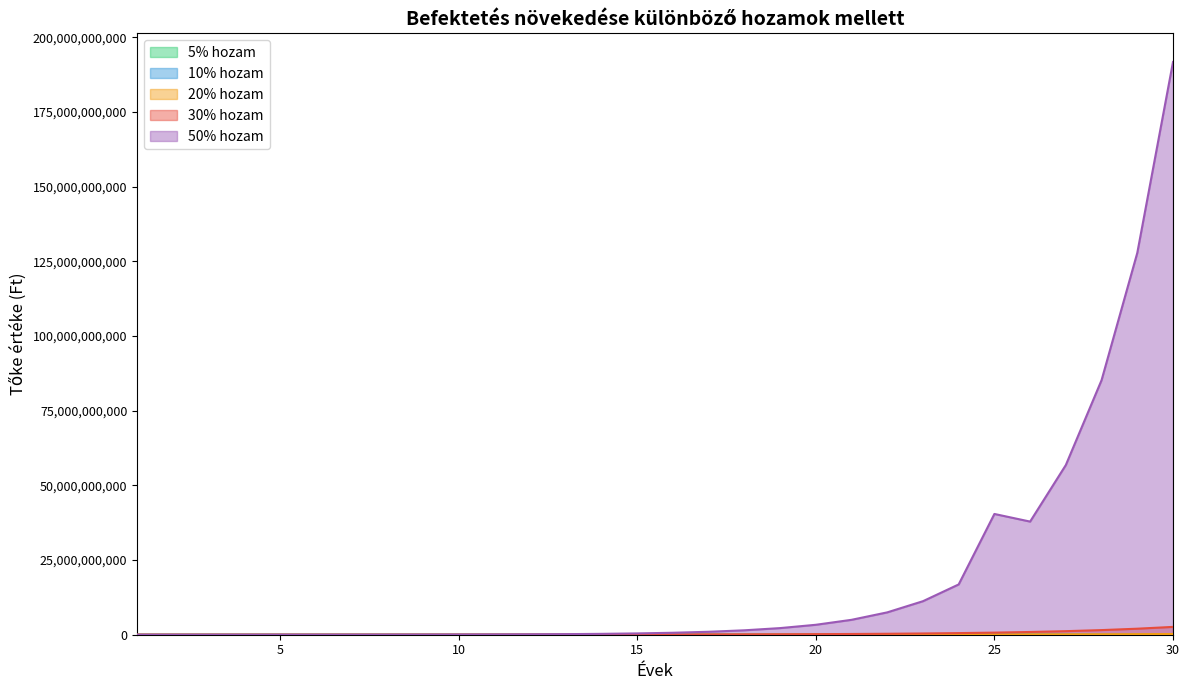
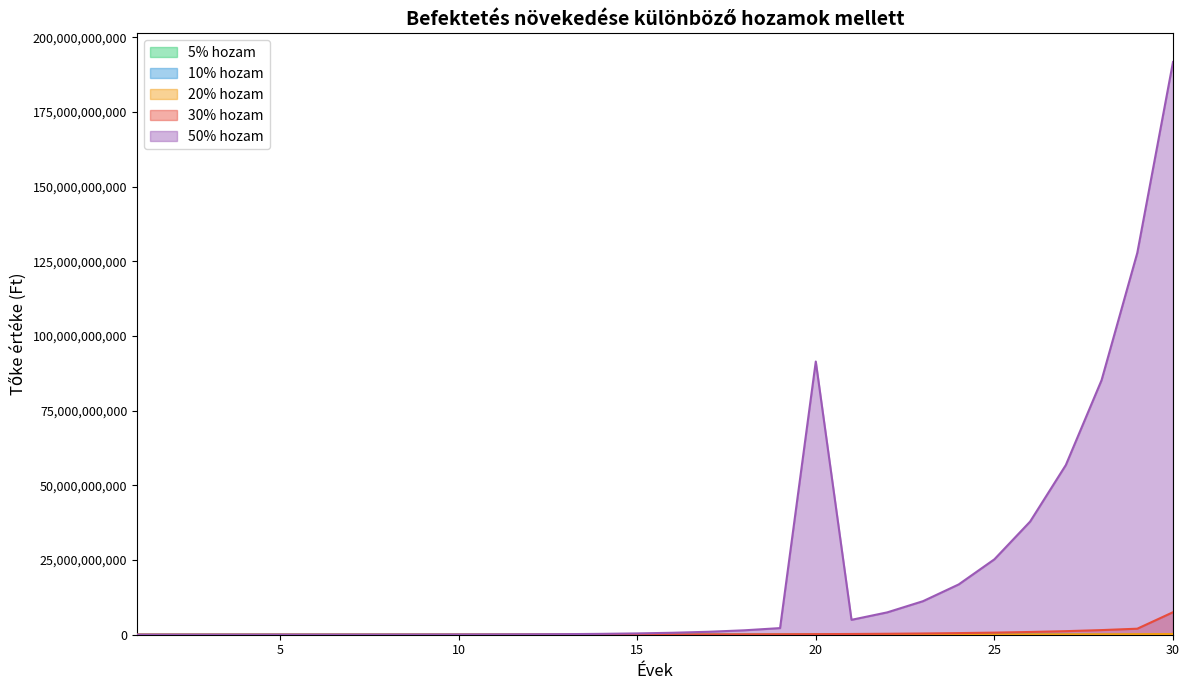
50% hozam, 20: 3,000,000,000 -> 91,000,000,000
50% hozam, 25: 40,000,000,000 -> 25,000,000,000
30% hozam, 30: 3,000,000,000 -> 8,000,000,000
